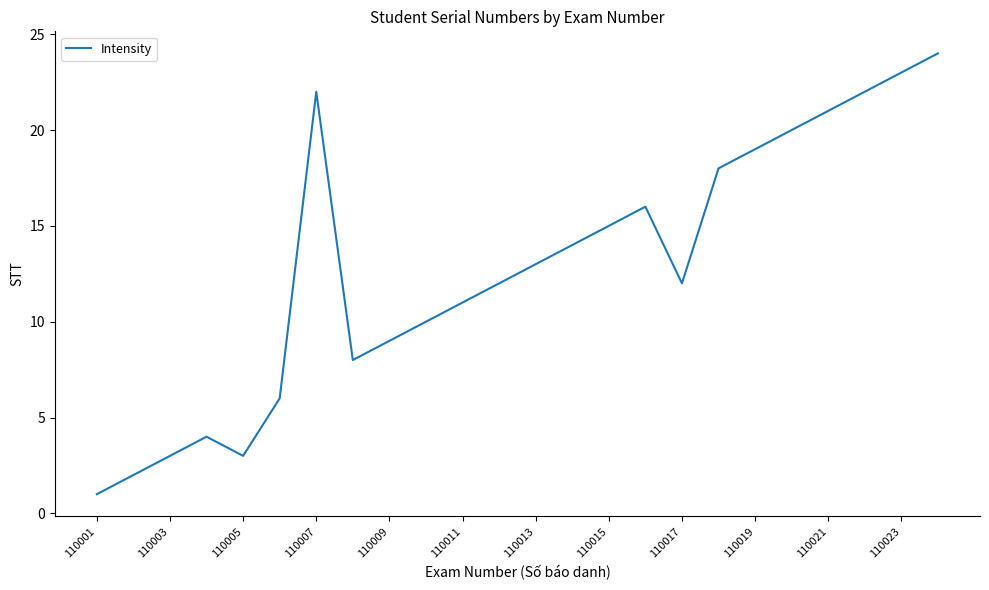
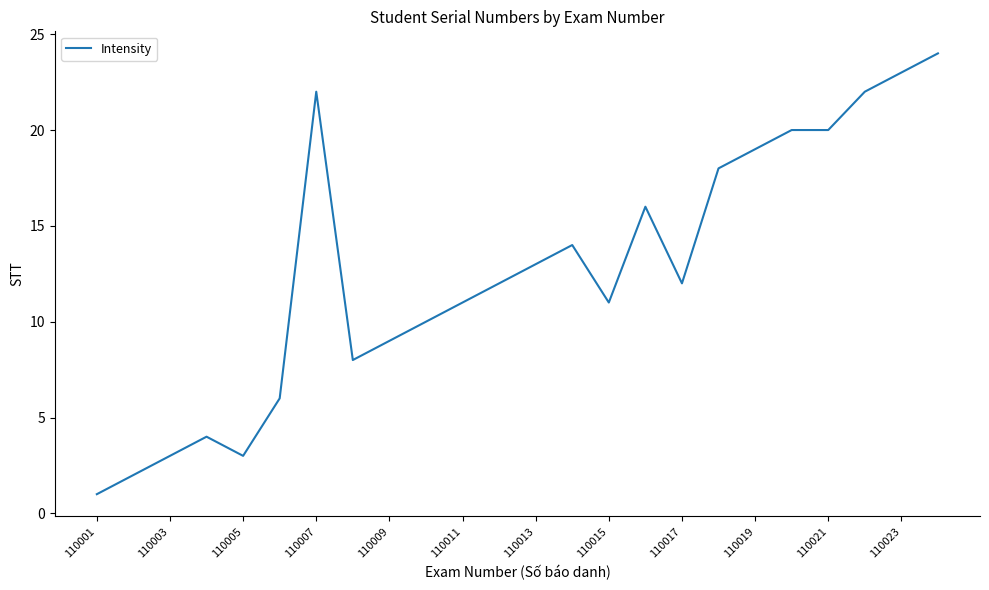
110015: 15 -> 11
110021: 21 -> 20
